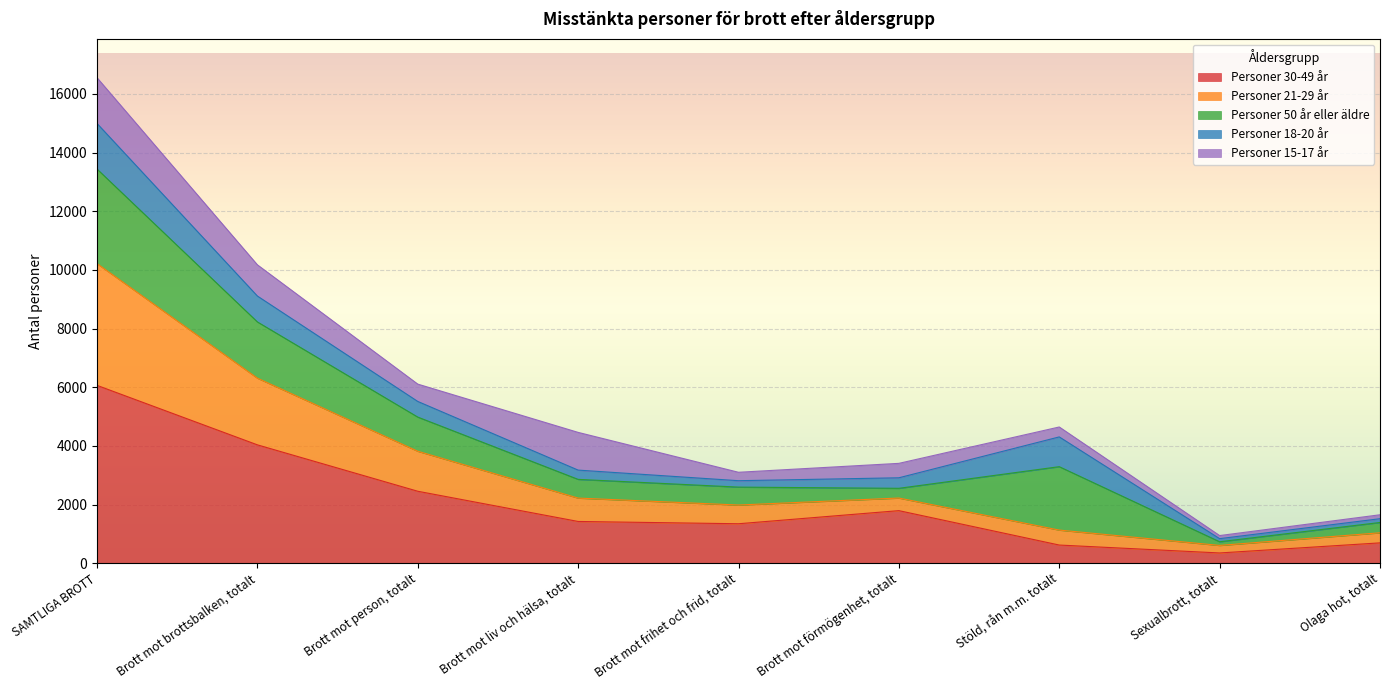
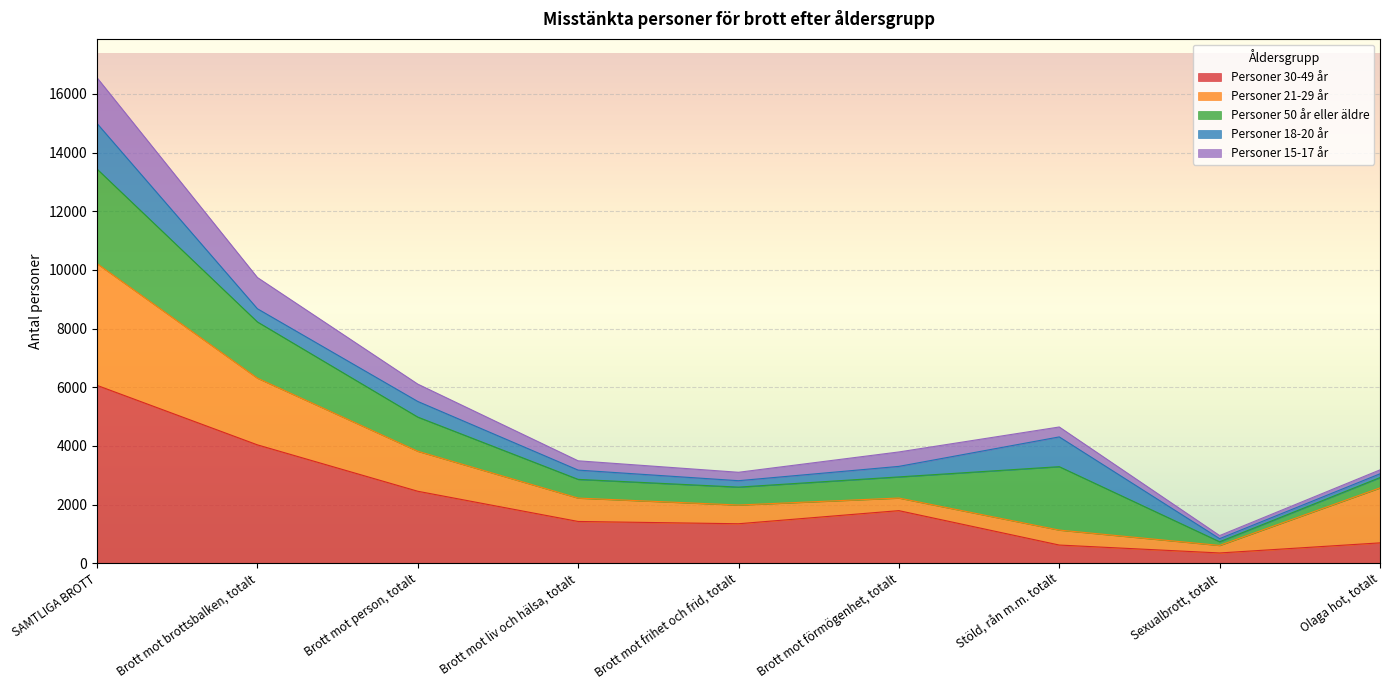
Personer 18-20 år, Brott mot brottsbalken, totalt: 900 -> 500
Personer 15-17 år, Brott mot liv och hälsa, totalt: 1300 -> 300
Personer 50 år eller äldre, Brott mot förmögenhet, totalt: 300 -> 700
Personer 21-29 år, Olaga hot, totalt: 300 -> 1900
